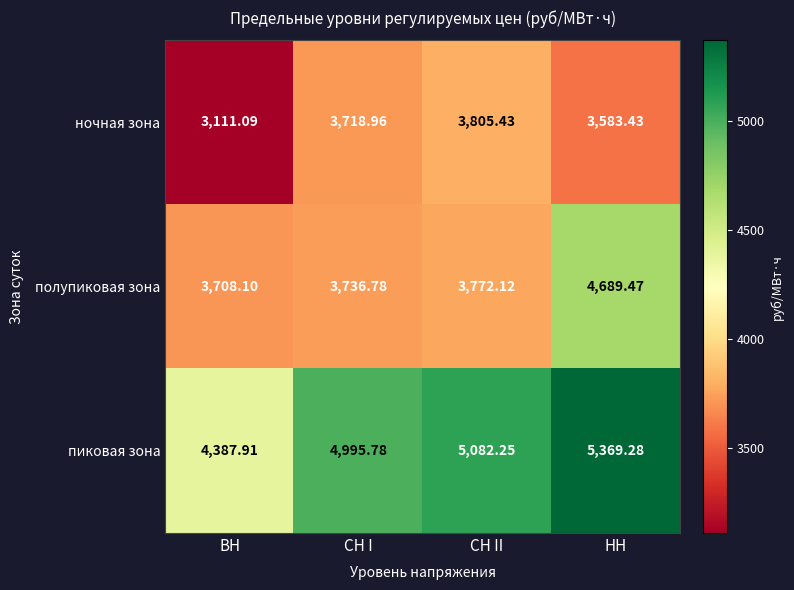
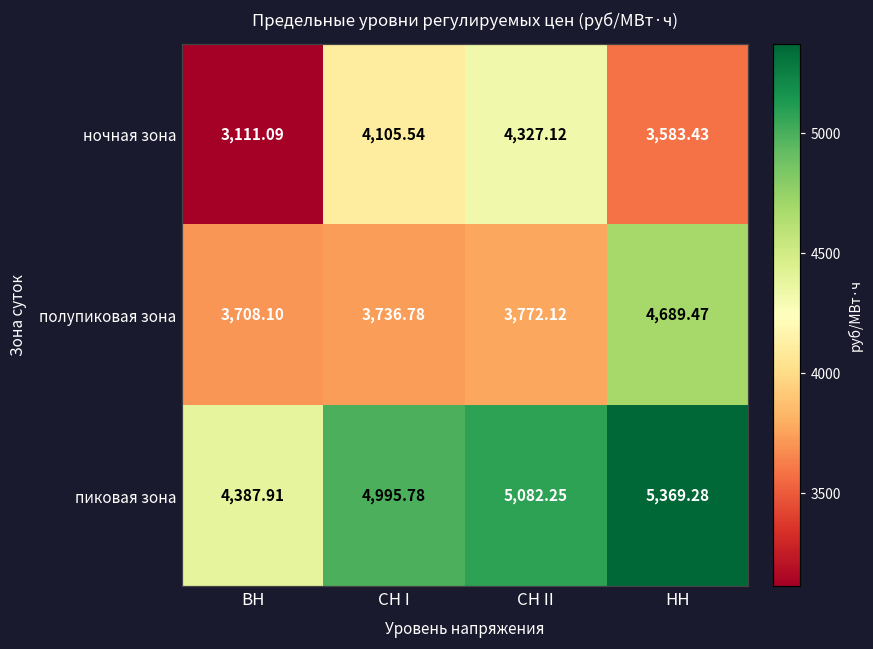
ночная зона, СН I: 3,718.96 -> 4,105.54
ночная зона, СН II: 3,805.43 -> 4,327.12
